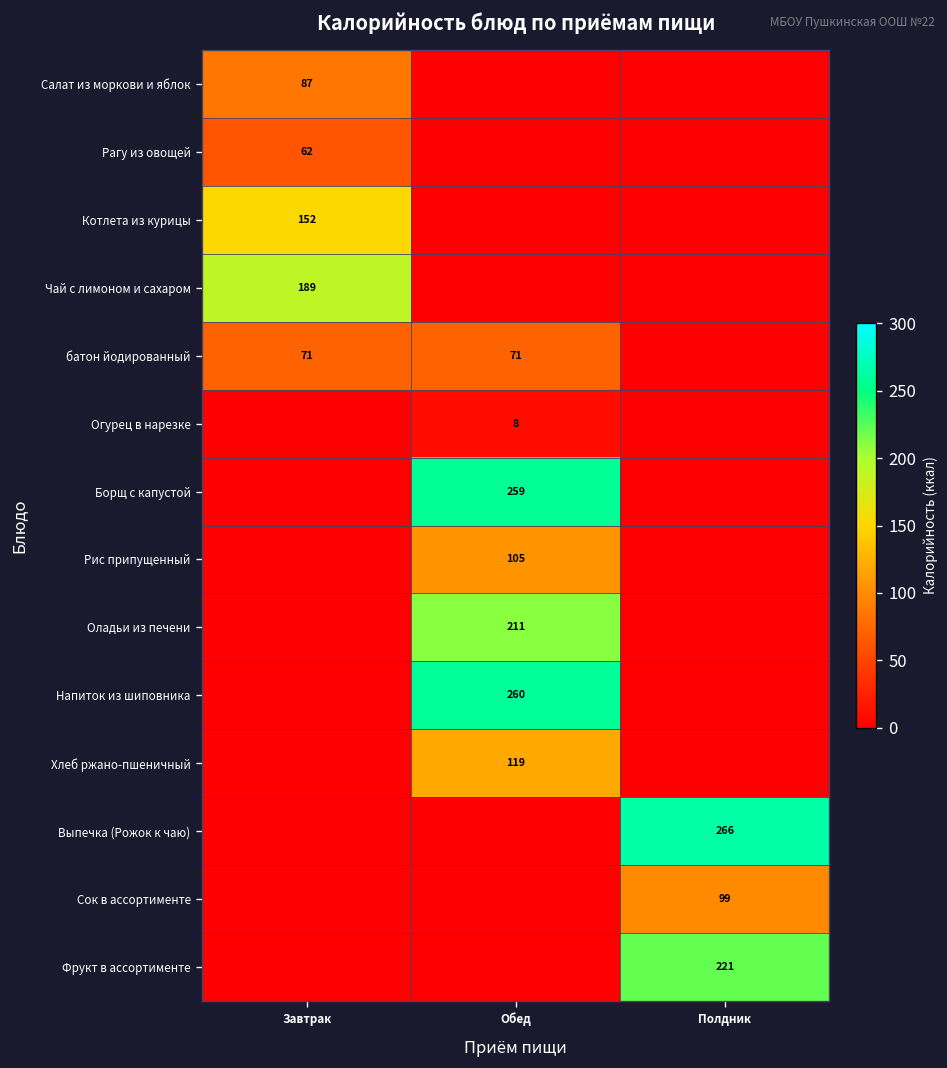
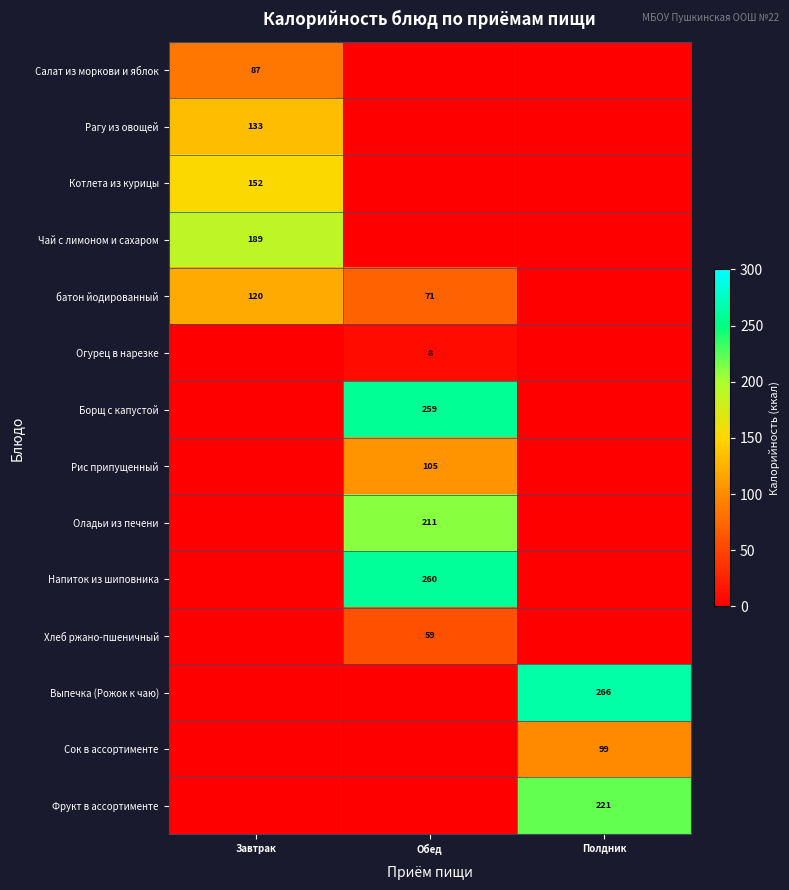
Рагу из овощей, Завтрак: 62 -> 133
батон йодированный, Завтрак: 71 -> 120
Хлеб ржано-пшеничный, Обед: 119 -> 59
